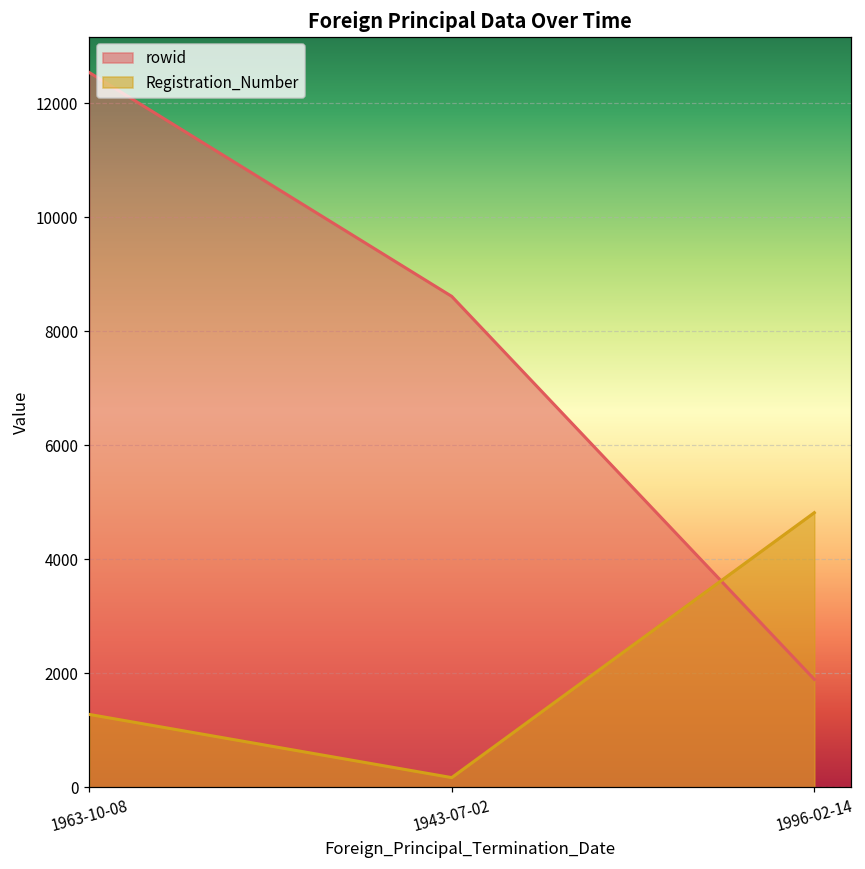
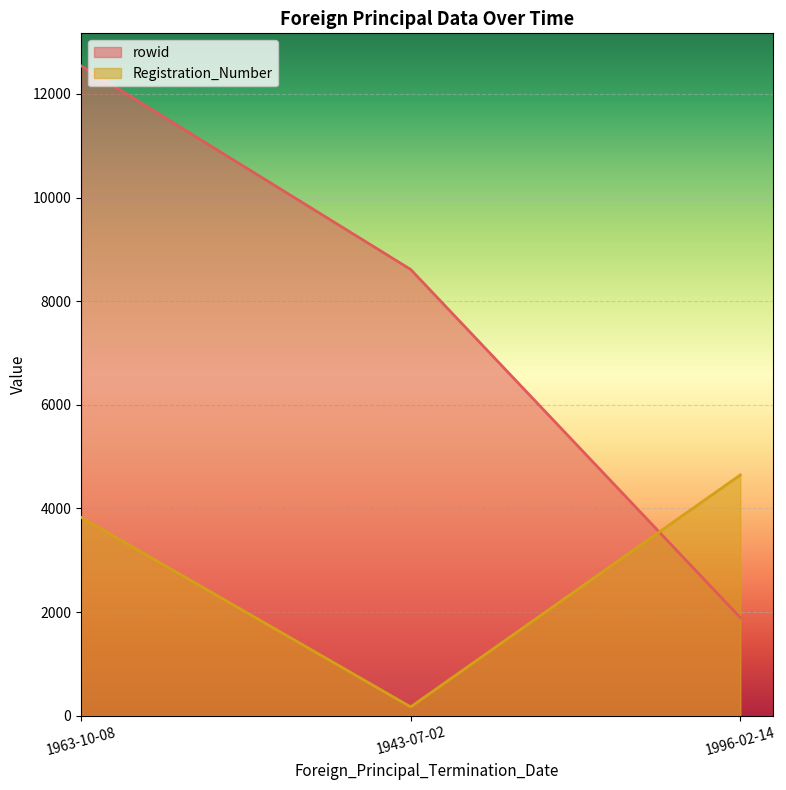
Registration_Number, 1963-10-08: 1300 -> 3800
Registration_Number, 1996-02-14: 4800 -> 4600
